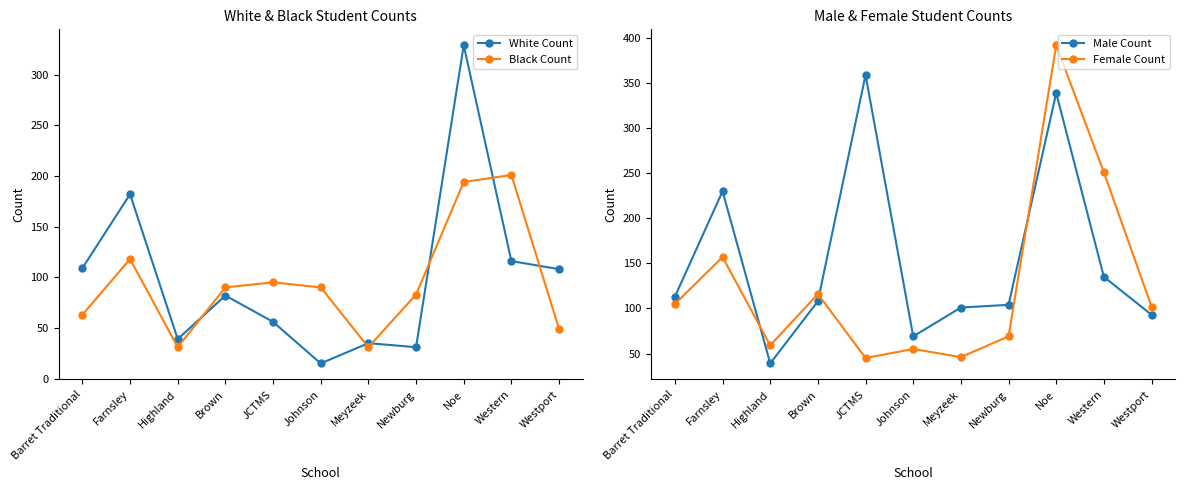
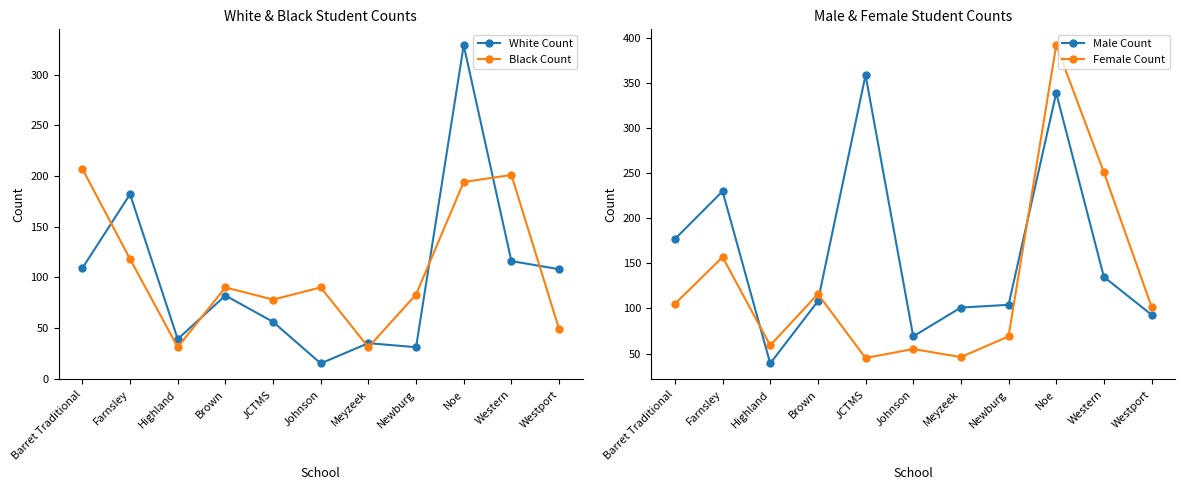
White & Black Student Counts, Black Count, Barret Traditional: 63 -> 207
White & Black Student Counts, Black Count, JCTMS: 95 -> 78
Male & Female Student Counts, Male Count, Barret Traditional: 110 -> 180
